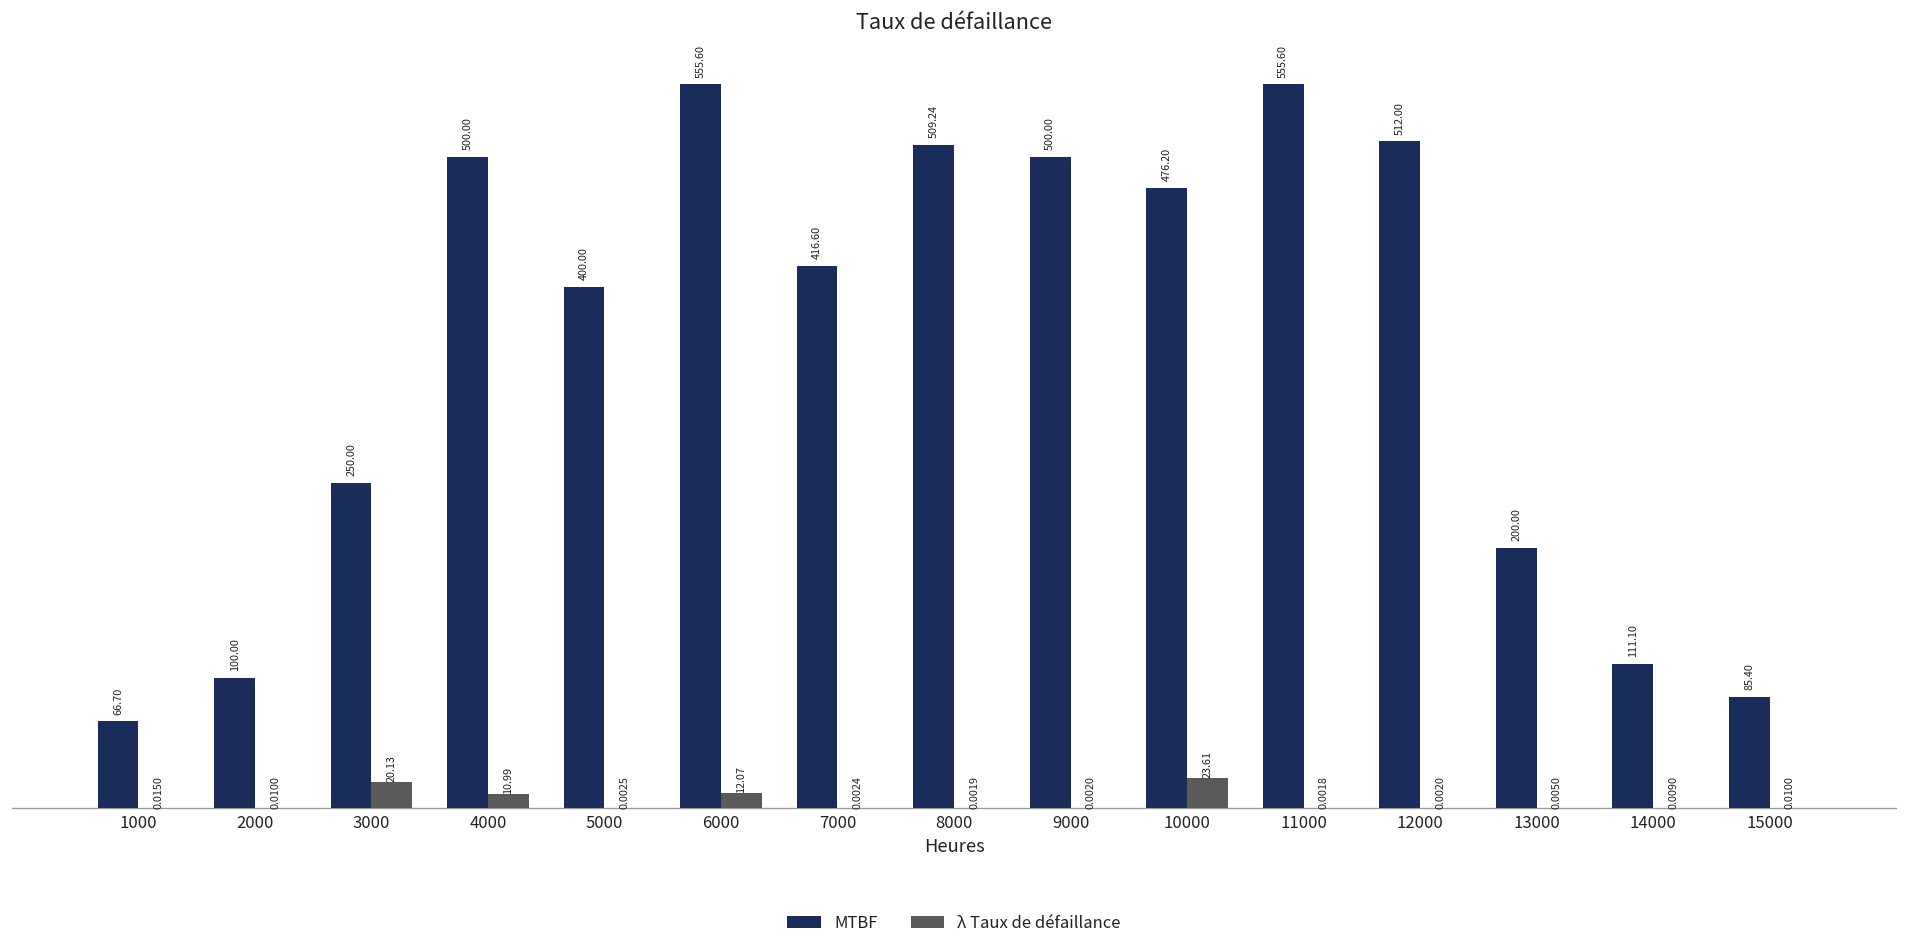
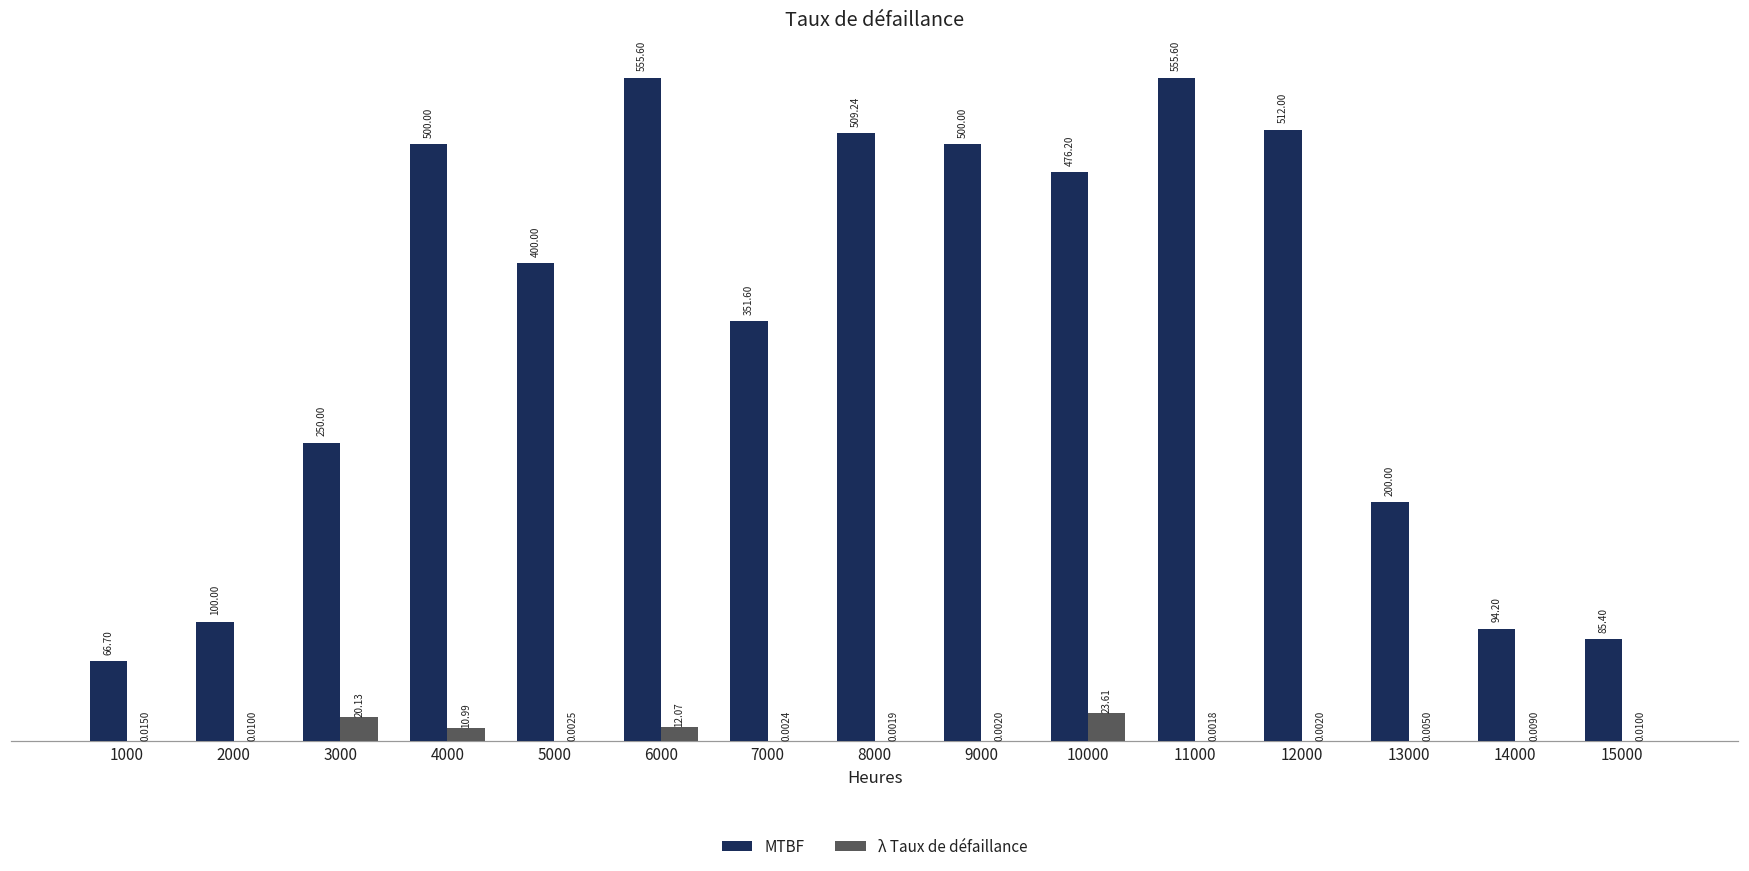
MTBF, 7000: 416.60 -> 351.60
MTBF, 14000: 111.10 -> 94.20
